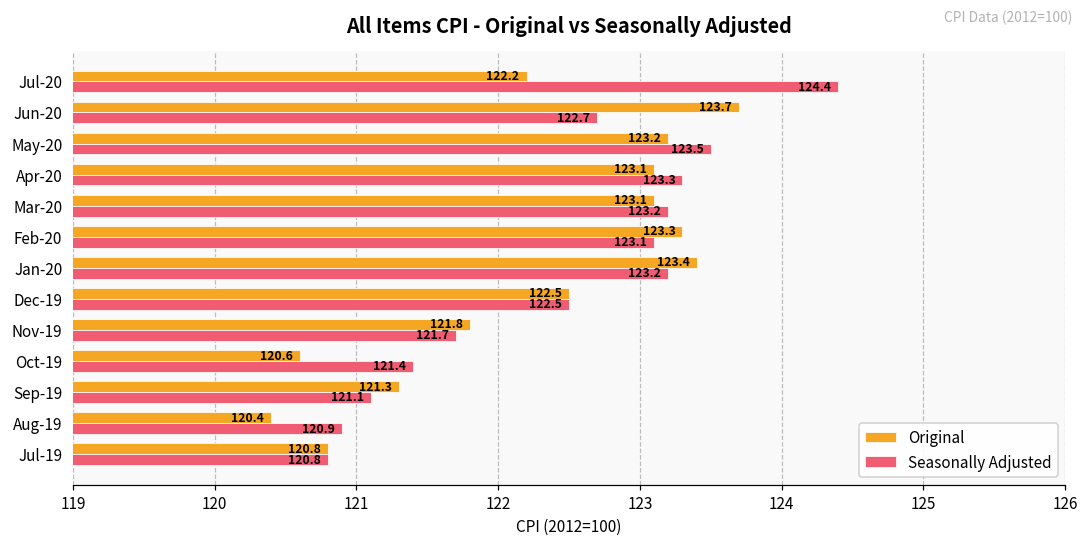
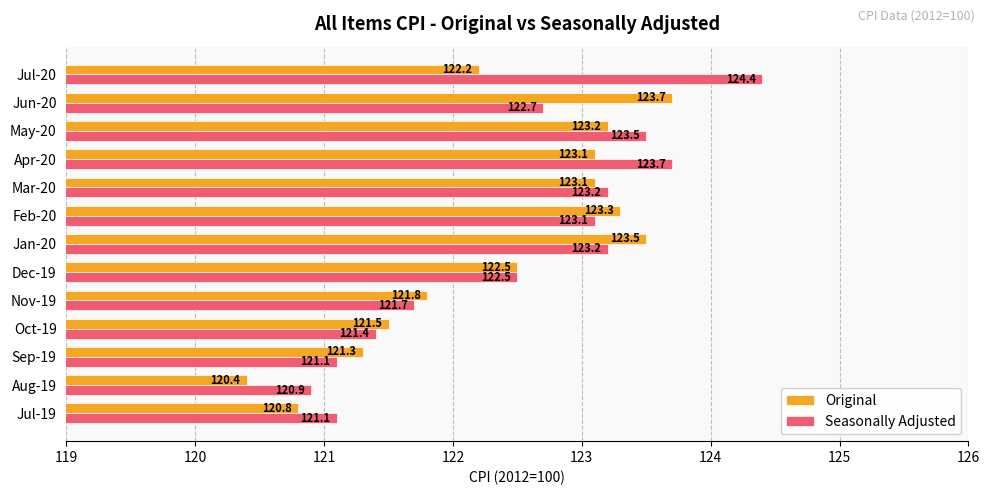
Seasonally Adjusted, Apr-20: 123.3 -> 123.7
Original, Jan-20: 123.4 -> 123.5
Original, Oct-19: 120.6 -> 121.5
Seasonally Adjusted, Jul-19: 120.8 -> 121.1
